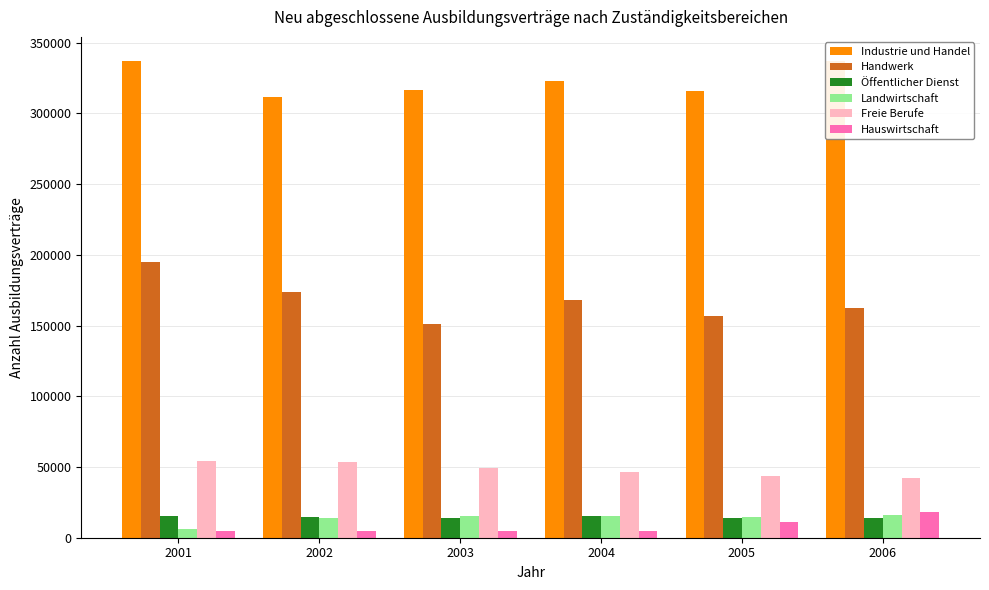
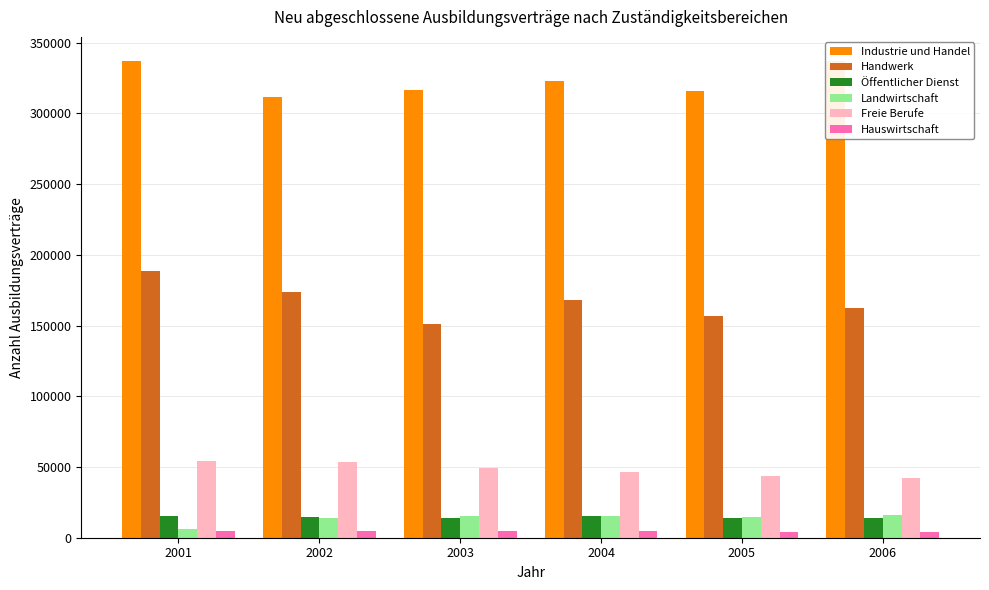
Handwerk, 2001: 195000 -> 188000
Hauswirtschaft, 2005: 11000 -> 4000
Hauswirtschaft, 2006: 18000 -> 4000
